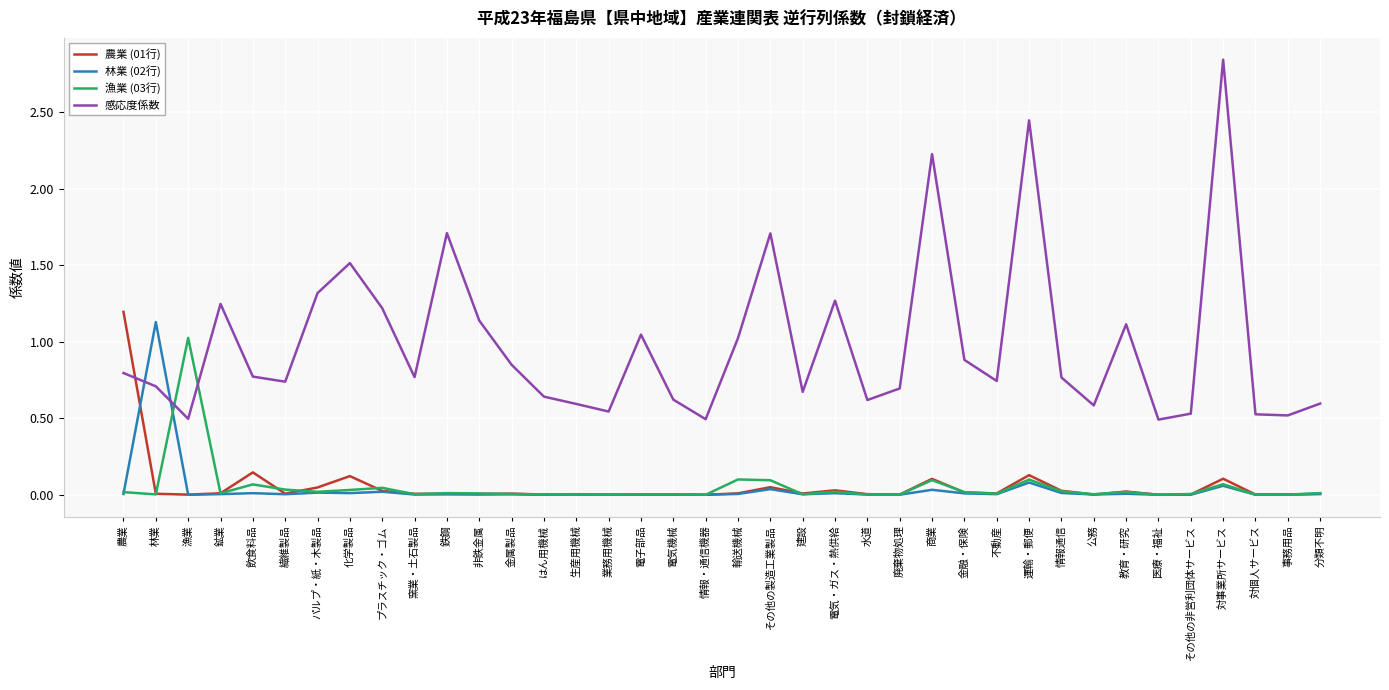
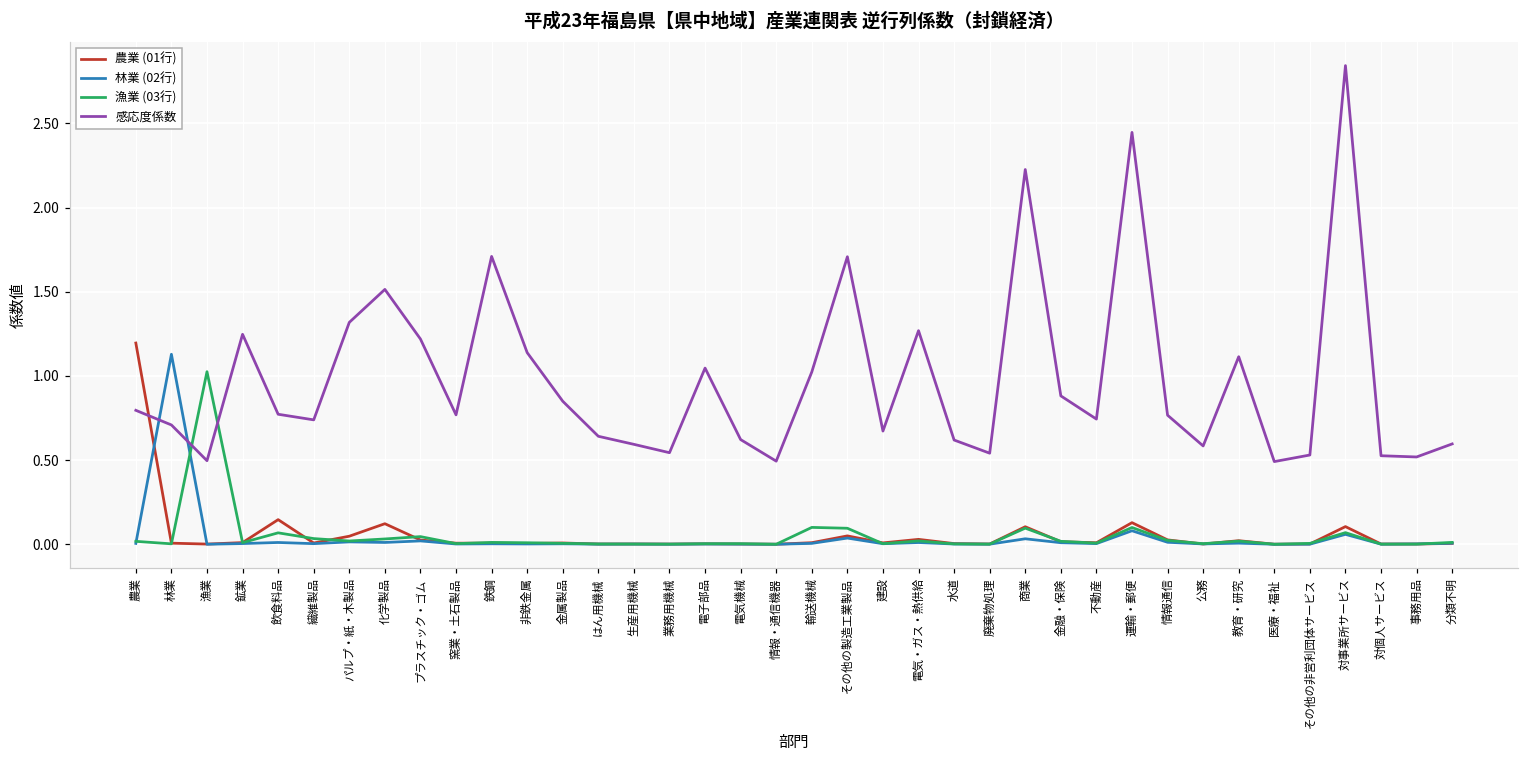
感応度係数, 廃棄物処理: 0.69 -> 0.54
